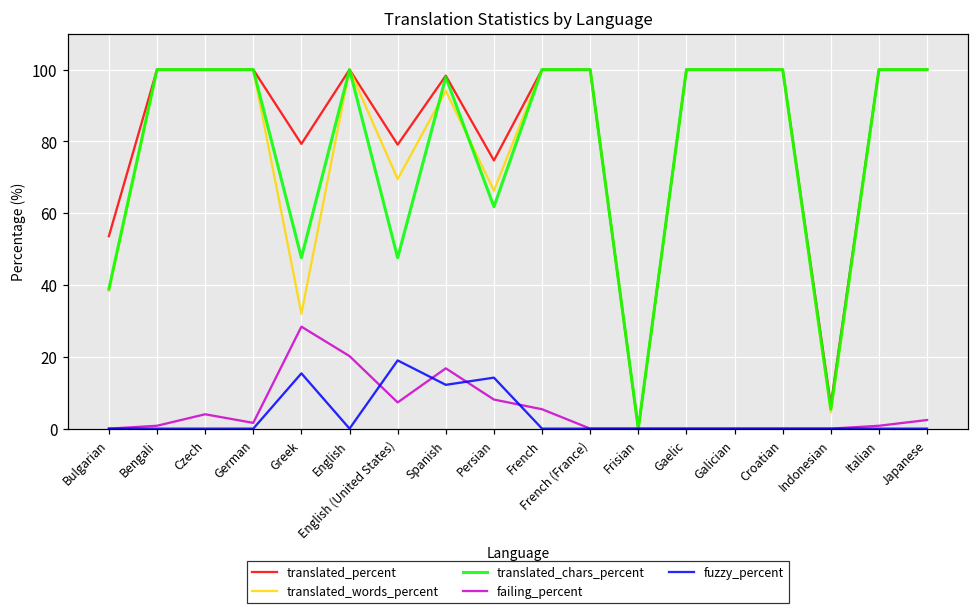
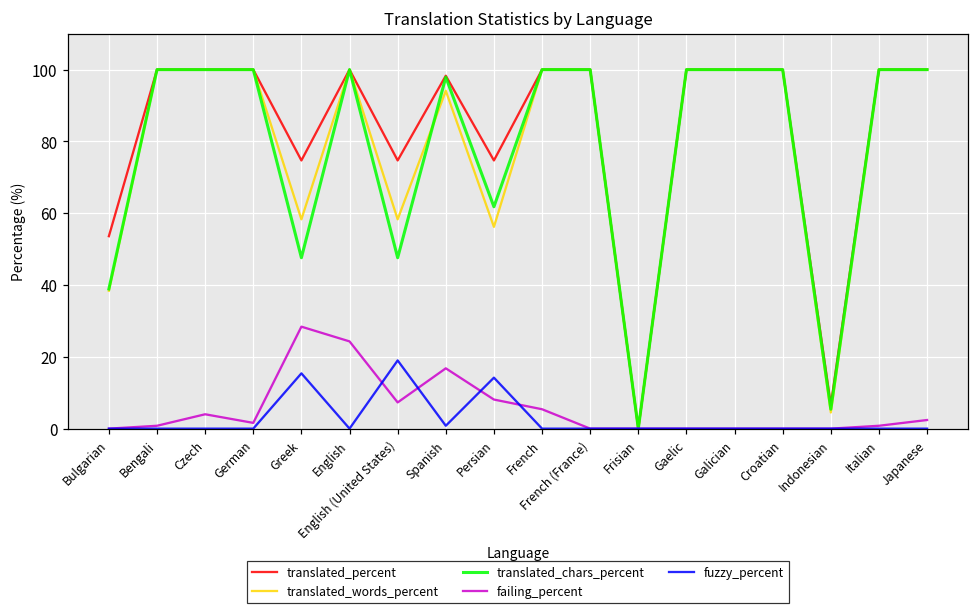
translated_percent, Greek: 79 -> 75
translated_words_percent, Greek: 32 -> 58
failing_percent, English: 20 -> 24
translated_percent, English (United States): 79 -> 75
translated_words_percent, English (United States): 70 -> 58
fuzzy_percent, Spanish: 12 -> 1
translated_words_percent, Persian: 66 -> 56
